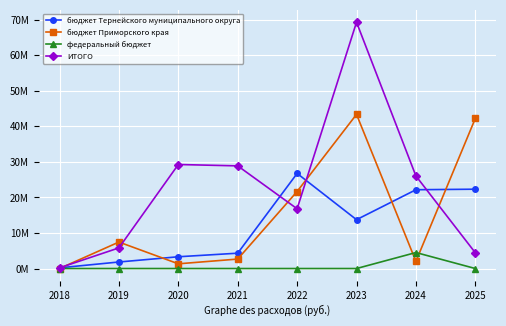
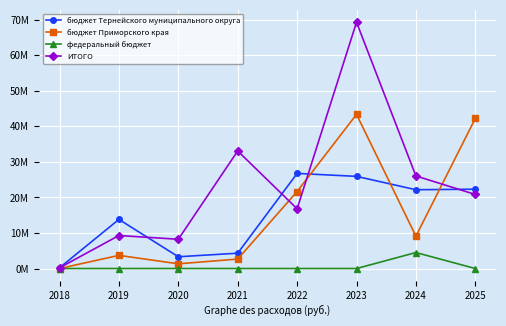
бюджет Тернейского муниципального округа, 2019: 2000000 -> 14000000
бюджет Приморского края, 2019: 7000000 -> 4000000
ИТОГО, 2019: 6000000 -> 9000000
ИТОГО, 2020: 29000000 -> 8000000
ИТОГО, 2021: 29000000 -> 33000000
бюджет Тернейского муниципального округа, 2023: 14000000 -> 26000000
бюджет Приморского края, 2024: 2000000 -> 9000000
ИТОГО, 2025: 4000000 -> 21000000
